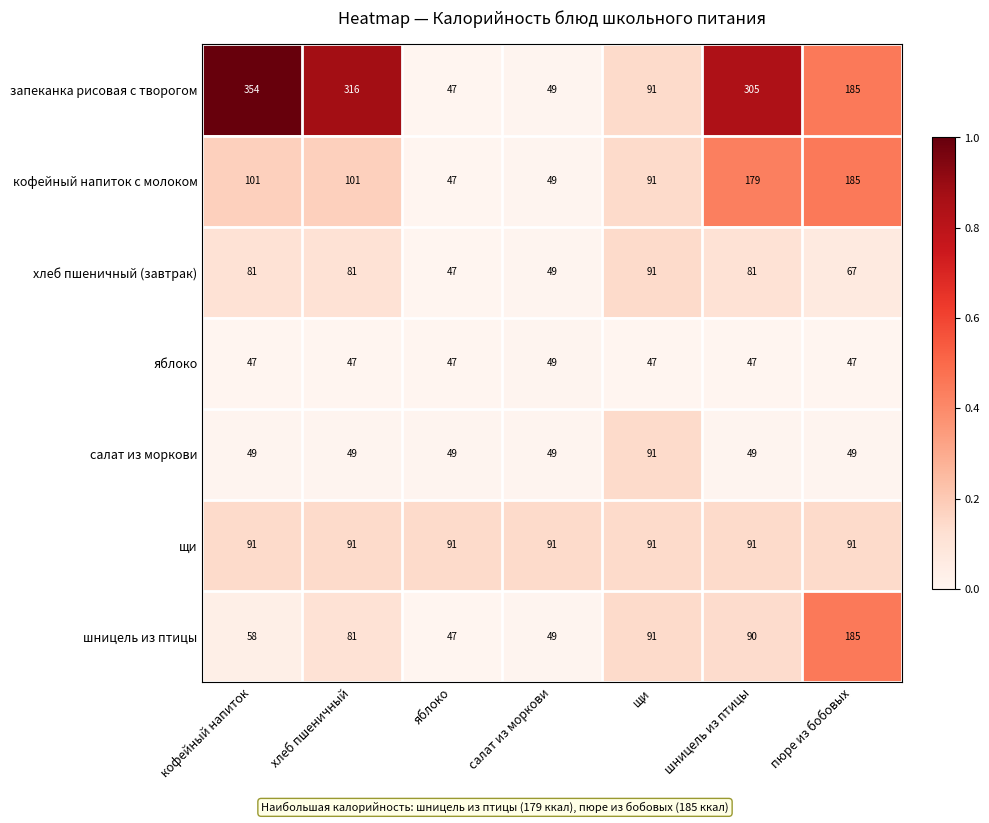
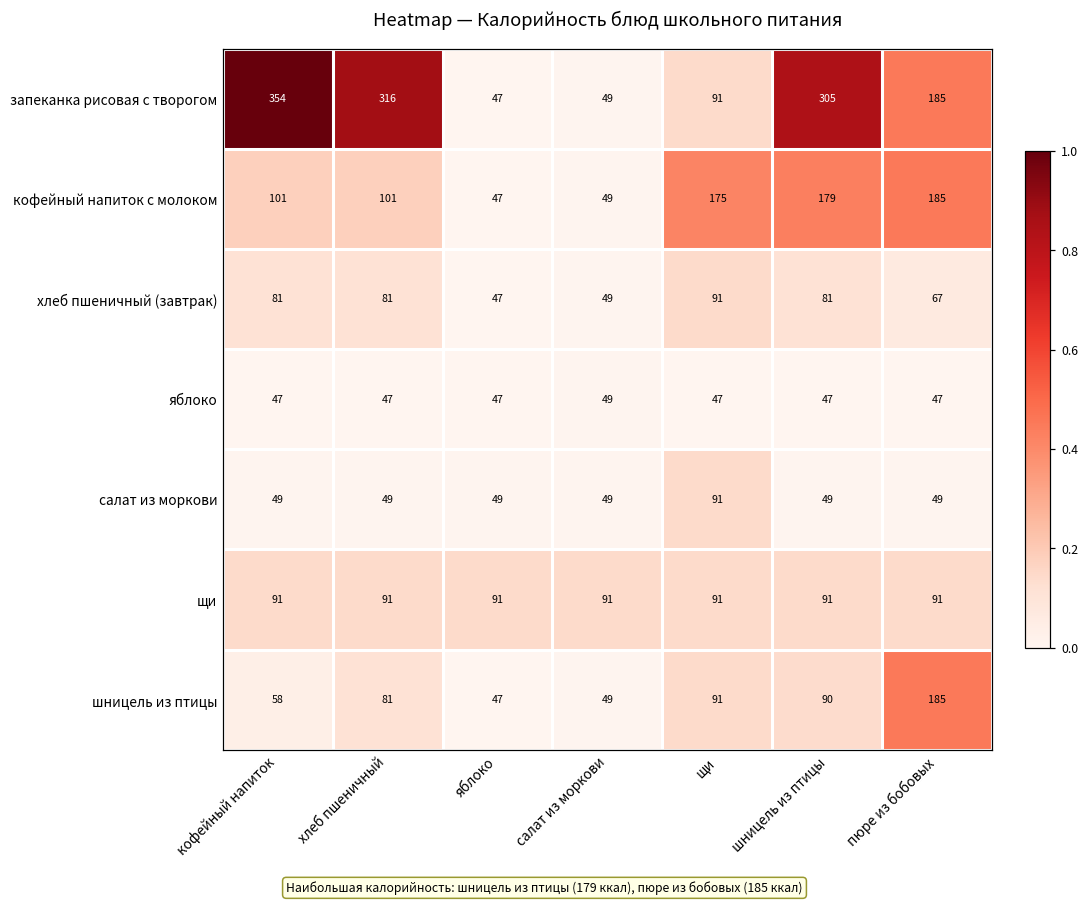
кофейный напиток с молоком, щи: 91 -> 175
